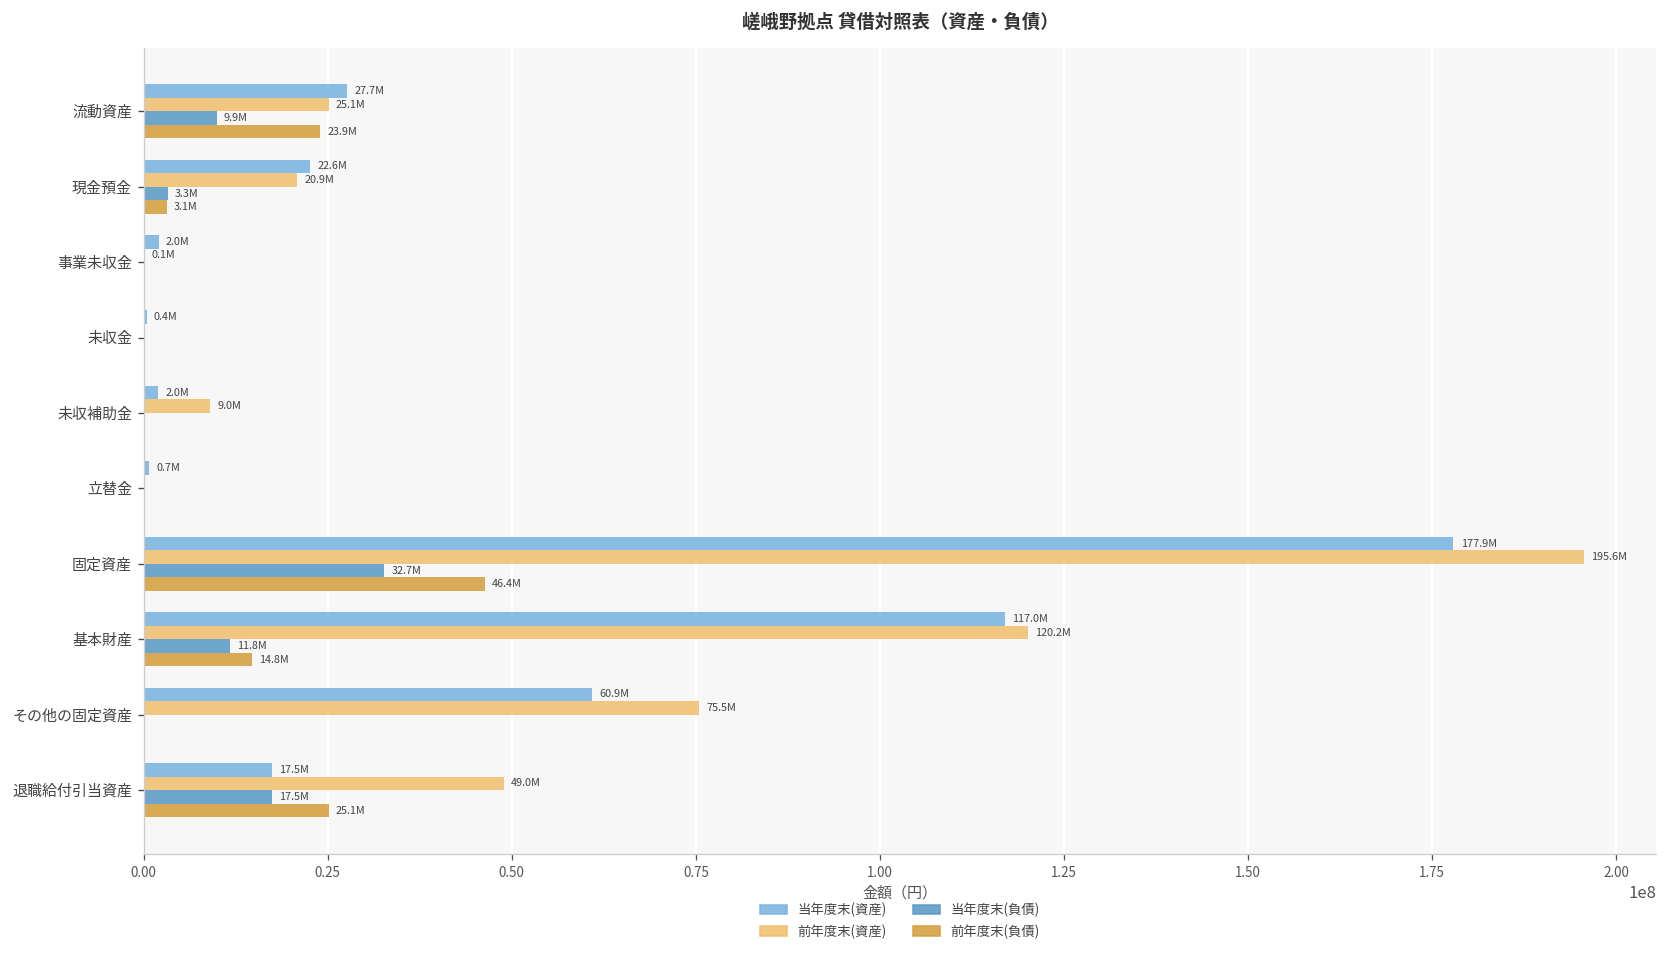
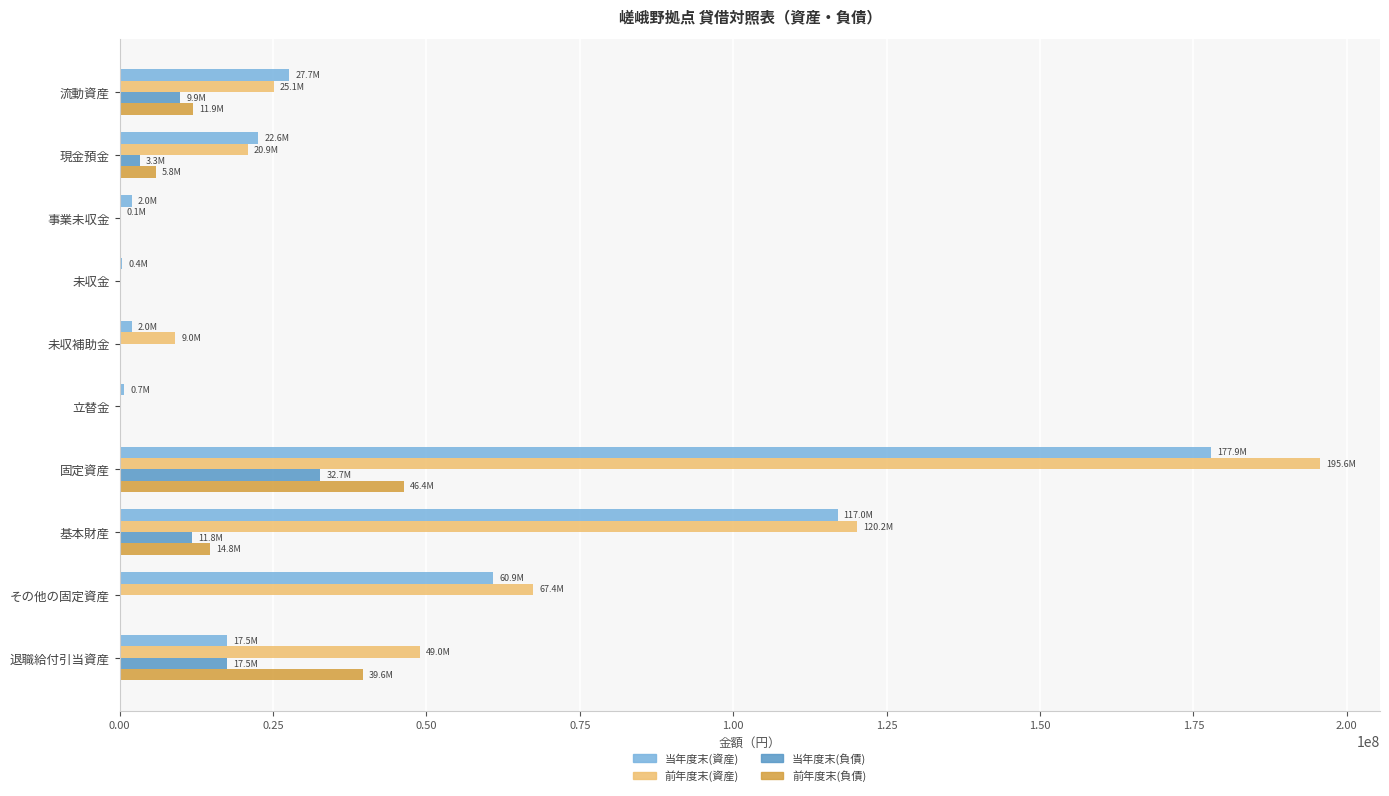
前年度末(負債), 流動資産: 23.9M -> 11.9M
前年度末(負債), 現金預金: 3.1M -> 5.8M
前年度末(資産), その他の固定資産: 75.5M -> 67.4M
前年度末(負債), 退職給付引当資産: 25.1M -> 39.6M
